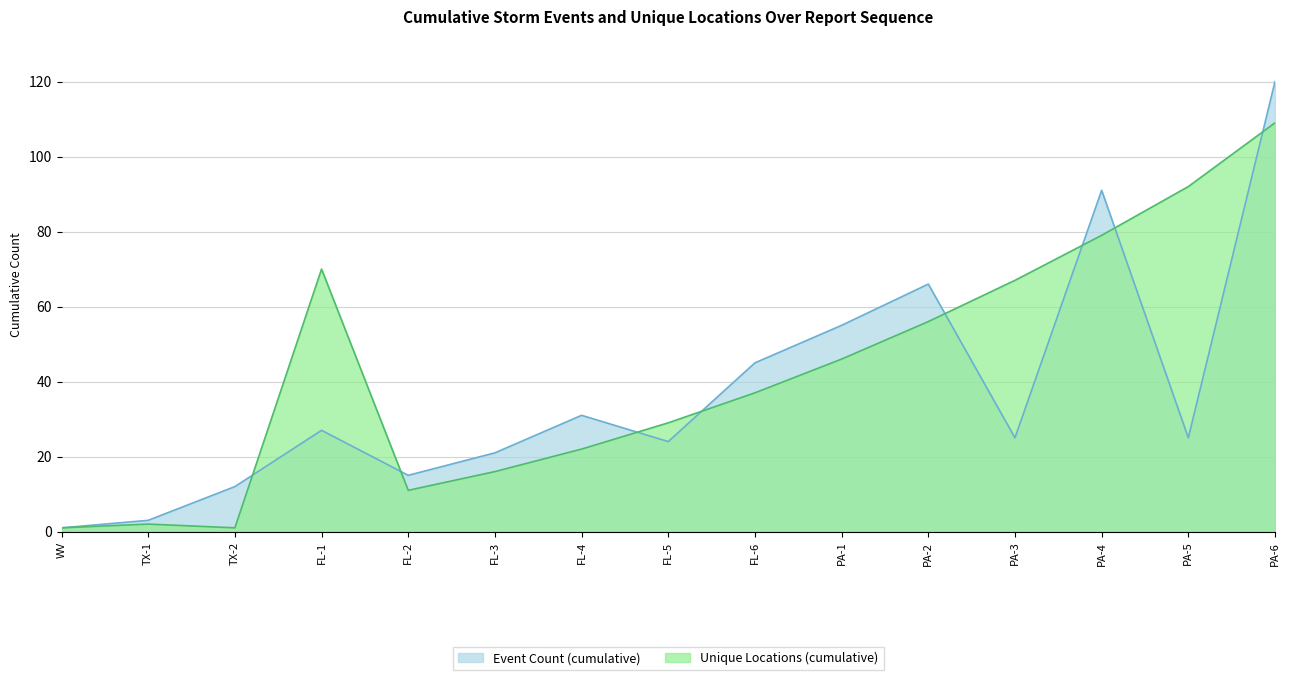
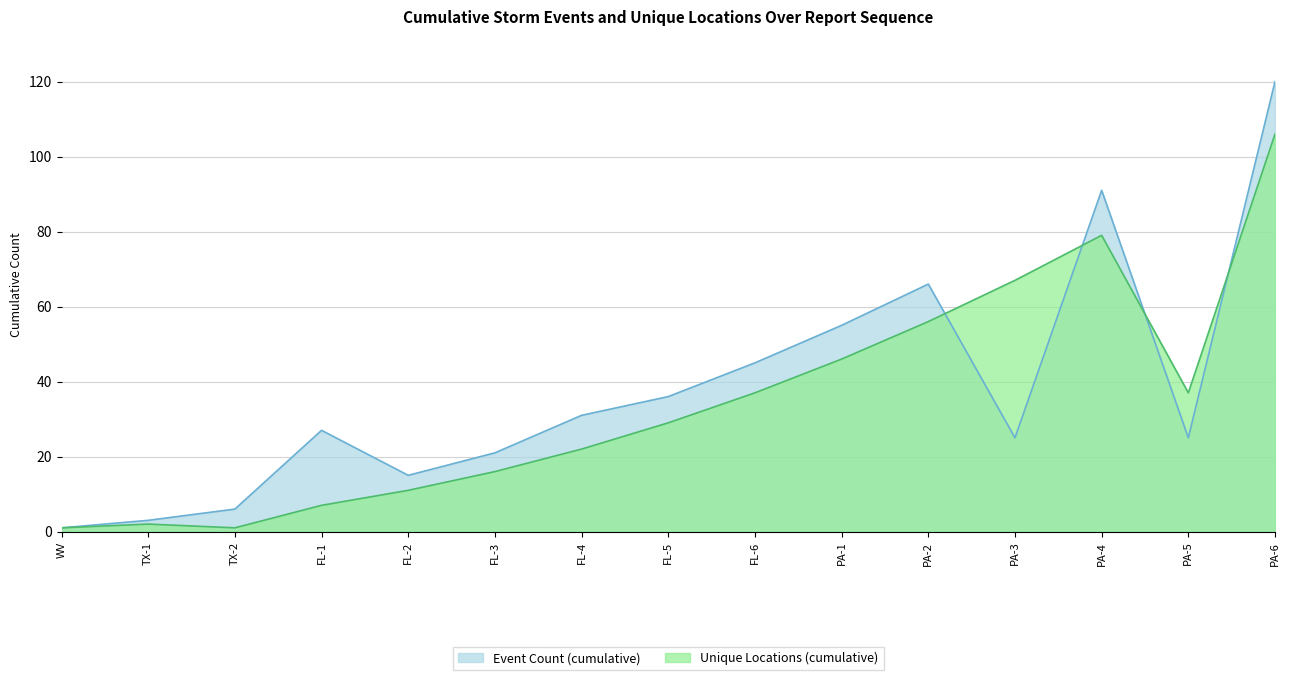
Event Count (cumulative), TX-2: 12 -> 6
Unique Locations (cumulative), FL-1: 70 -> 7
Event Count (cumulative), FL-5: 24 -> 36
Unique Locations (cumulative), PA-5: 92 -> 37
Unique Locations (cumulative), PA-6: 109 -> 106
